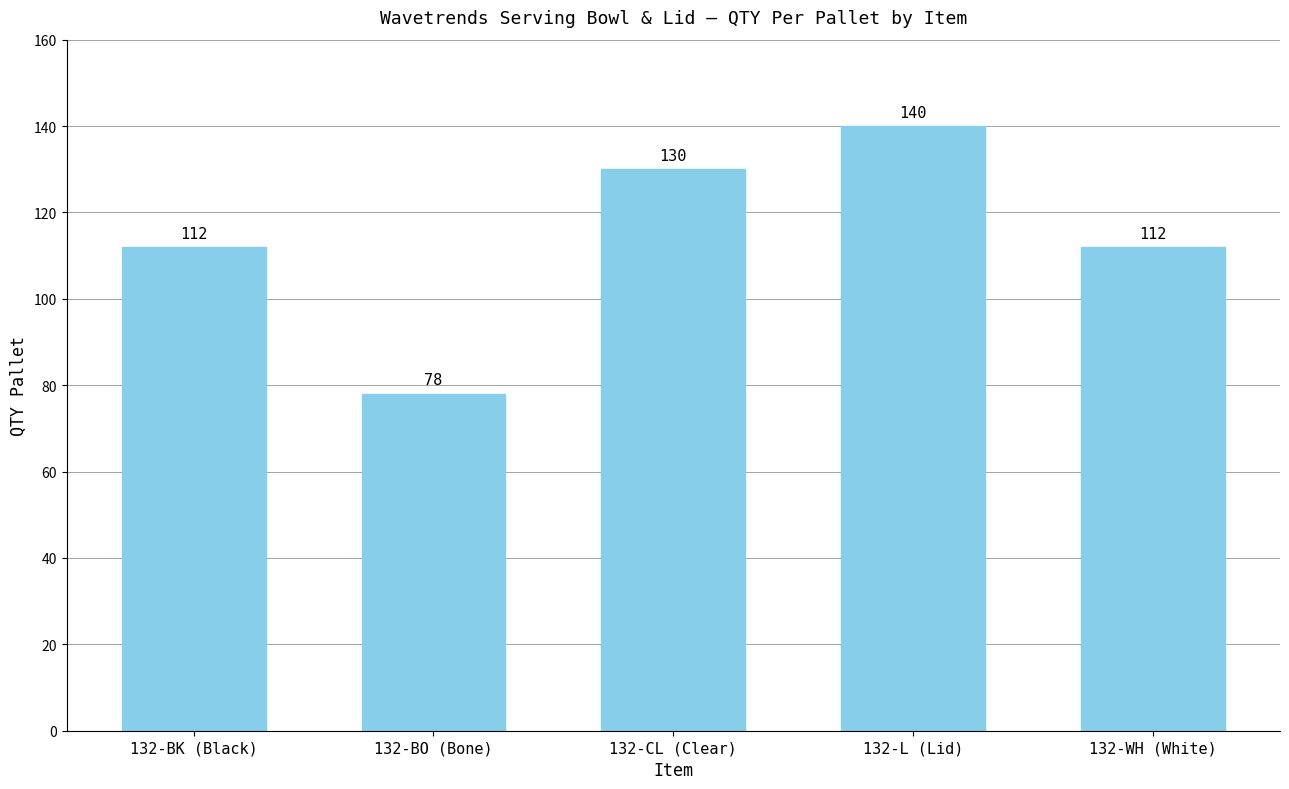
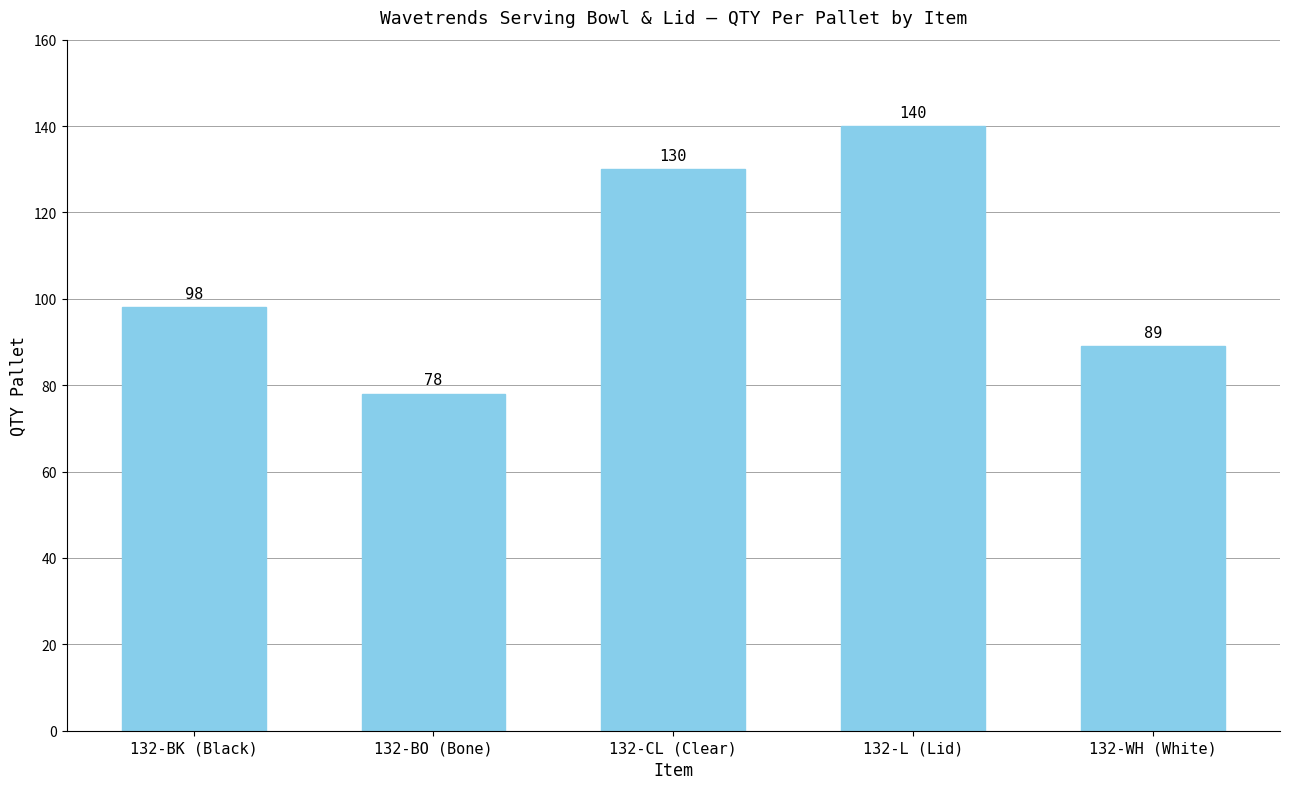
132-BK (Black): 112 -> 98
132-WH (White): 112 -> 89
